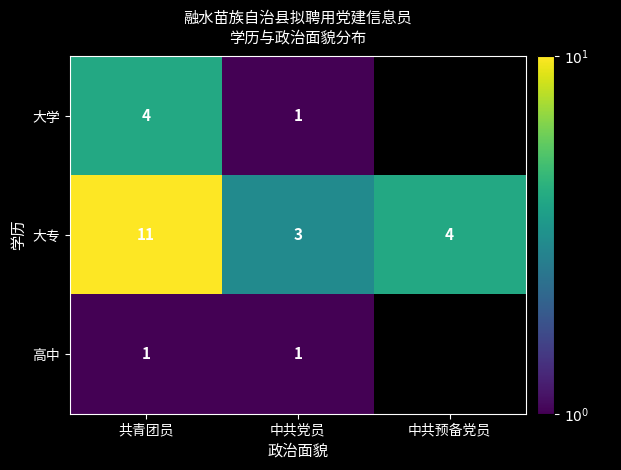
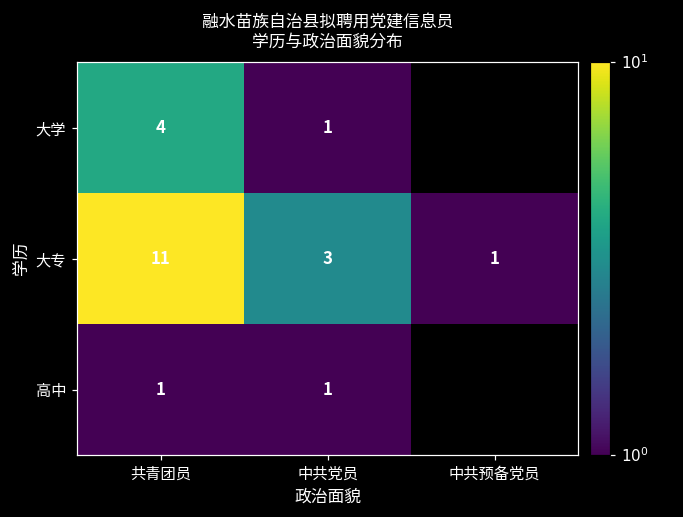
大专, 中共预备党员: 4 -> 1
